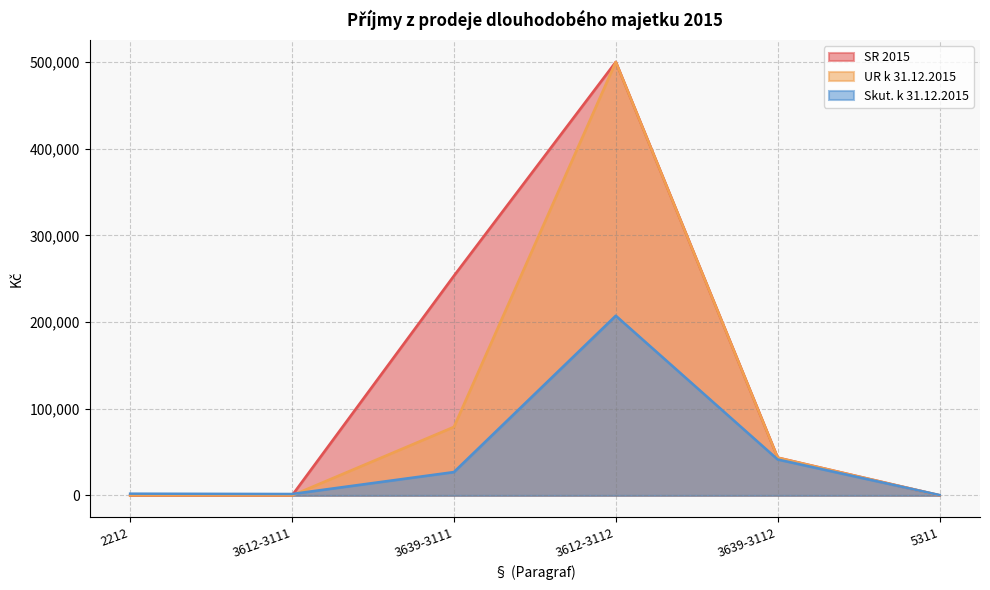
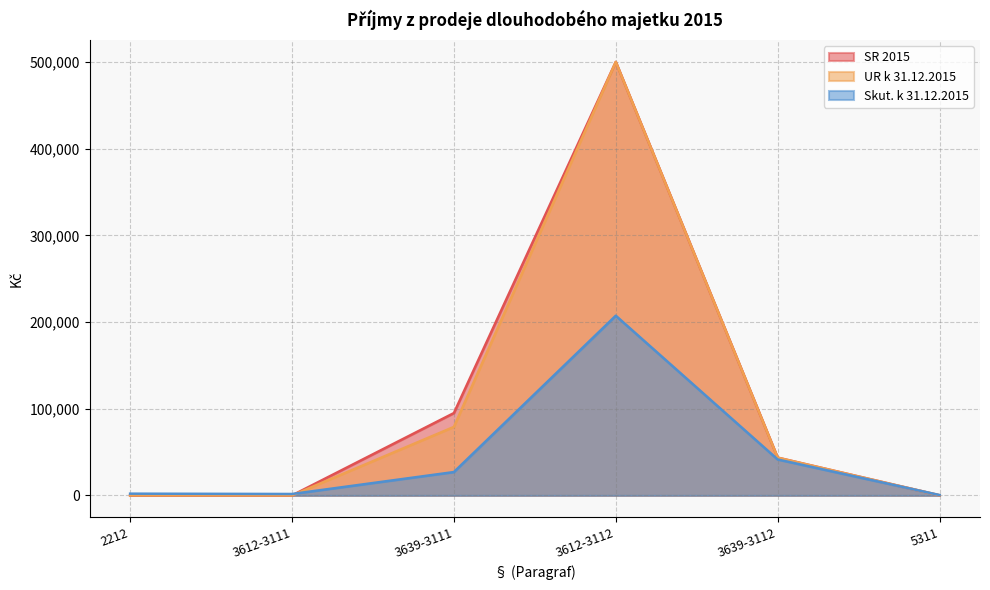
SR 2015, 3639-3111: 250,000 -> 100,000
